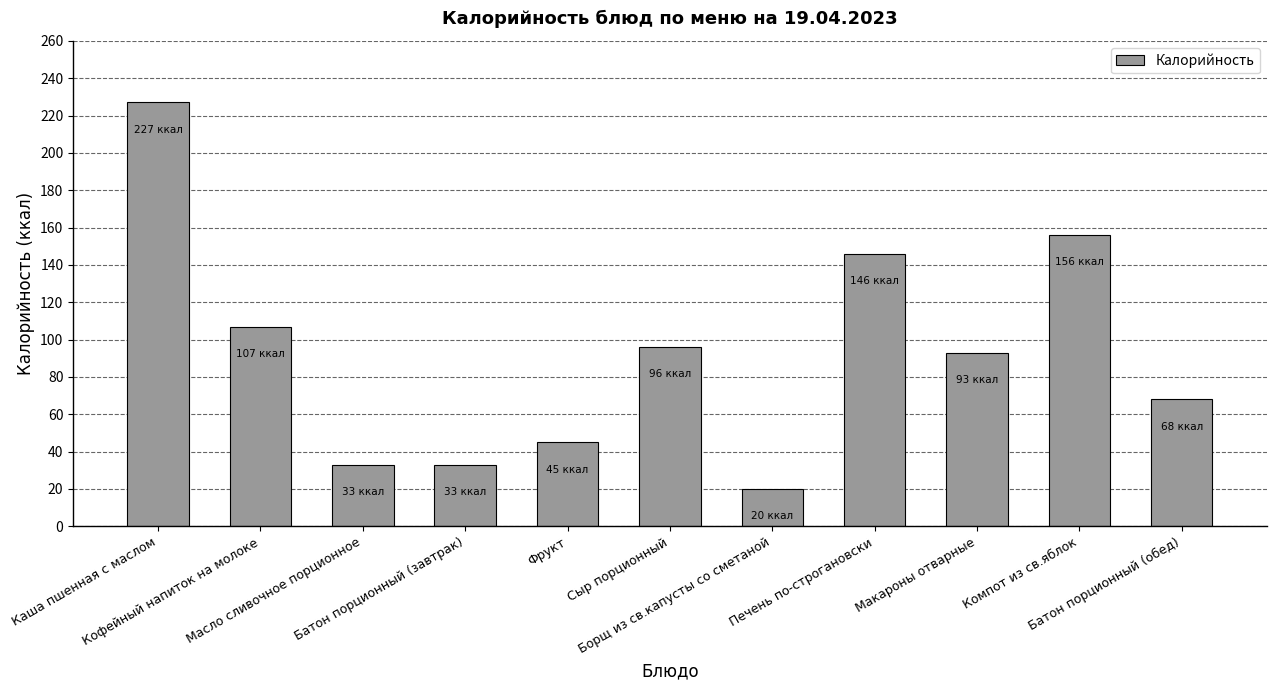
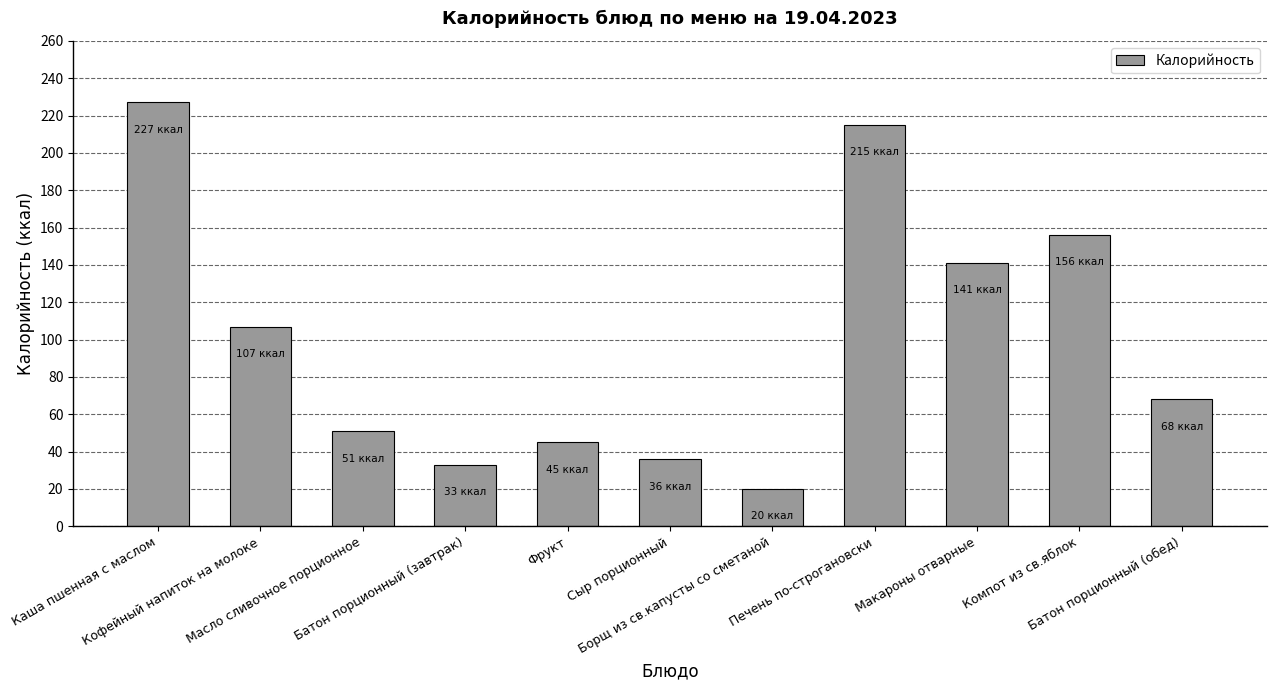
Масло сливочное порционное: 33 -> 51
Сыр порционный: 96 -> 36
Печень по-строгановски: 146 -> 215
Макароны отварные: 93 -> 141
